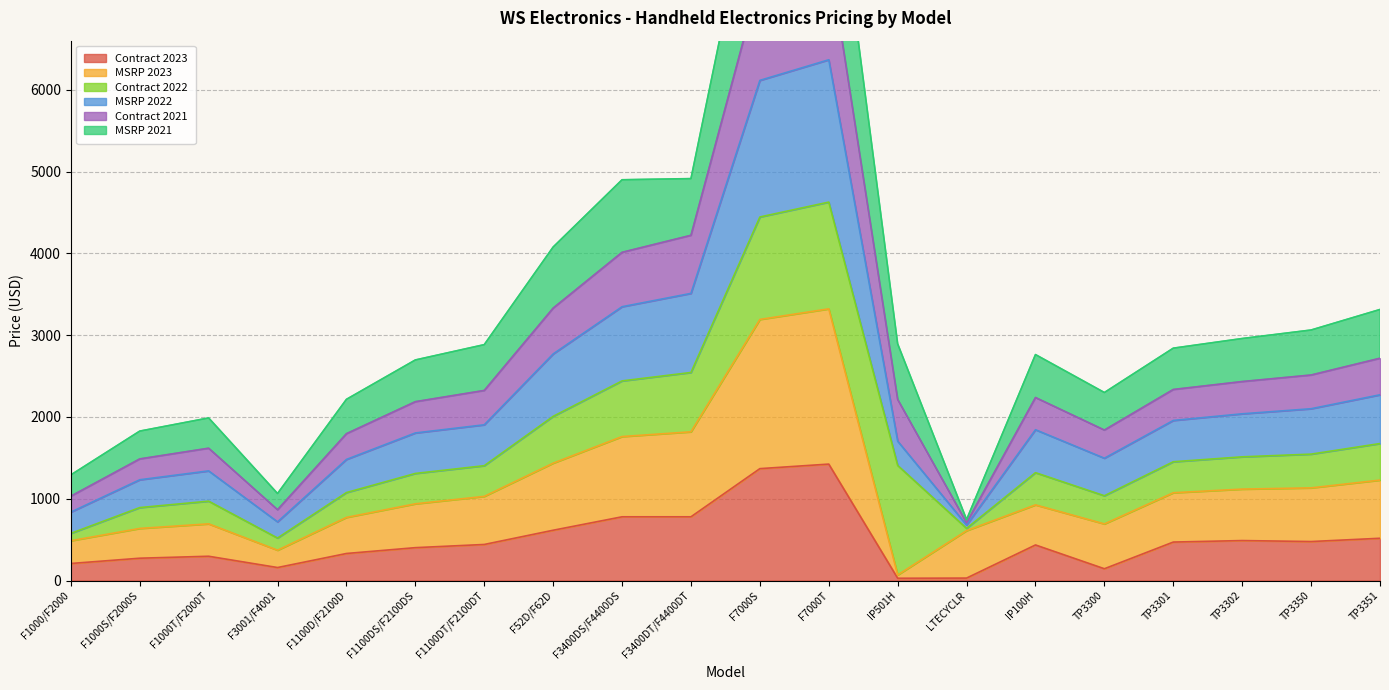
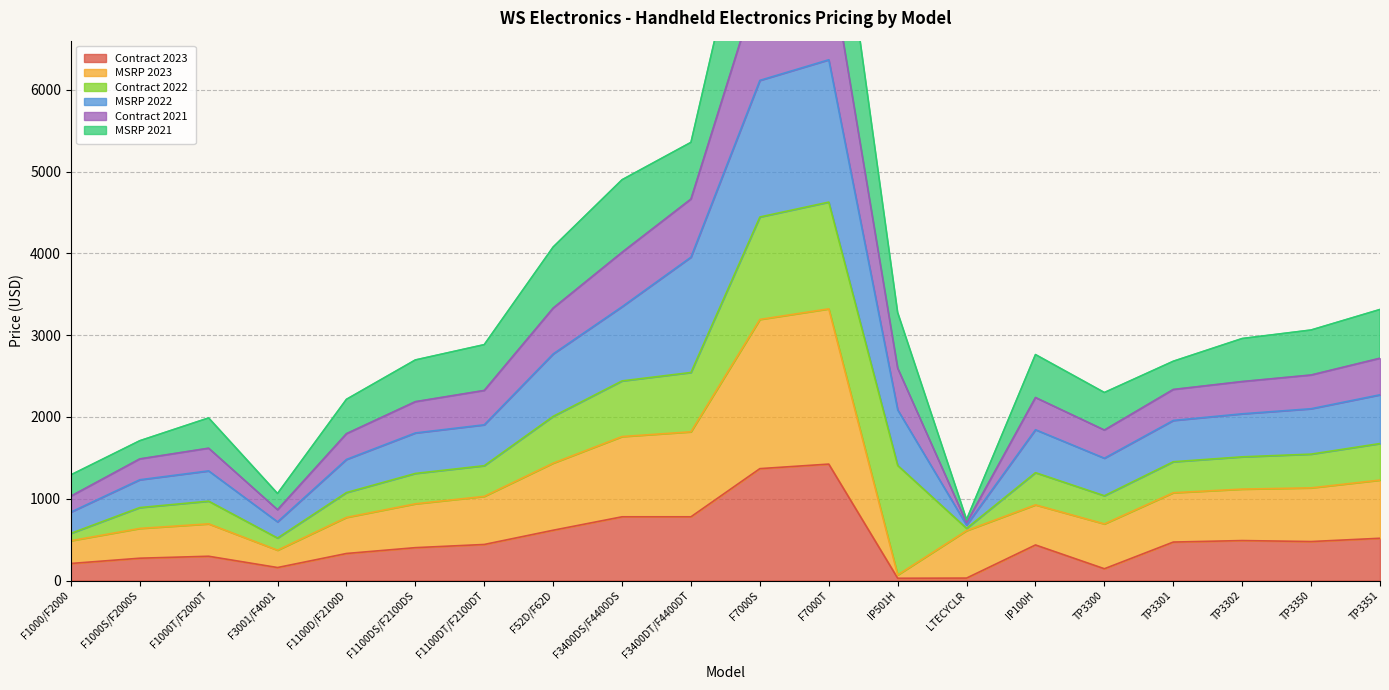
MSRP 2021, F1000S/F2000S: 300 -> 200
MSRP 2022, F3400DT/F4400DT: 1000 -> 1400
MSRP 2022, IP501H: 300 -> 700
MSRP 2021, TP3301: 500 -> 300
